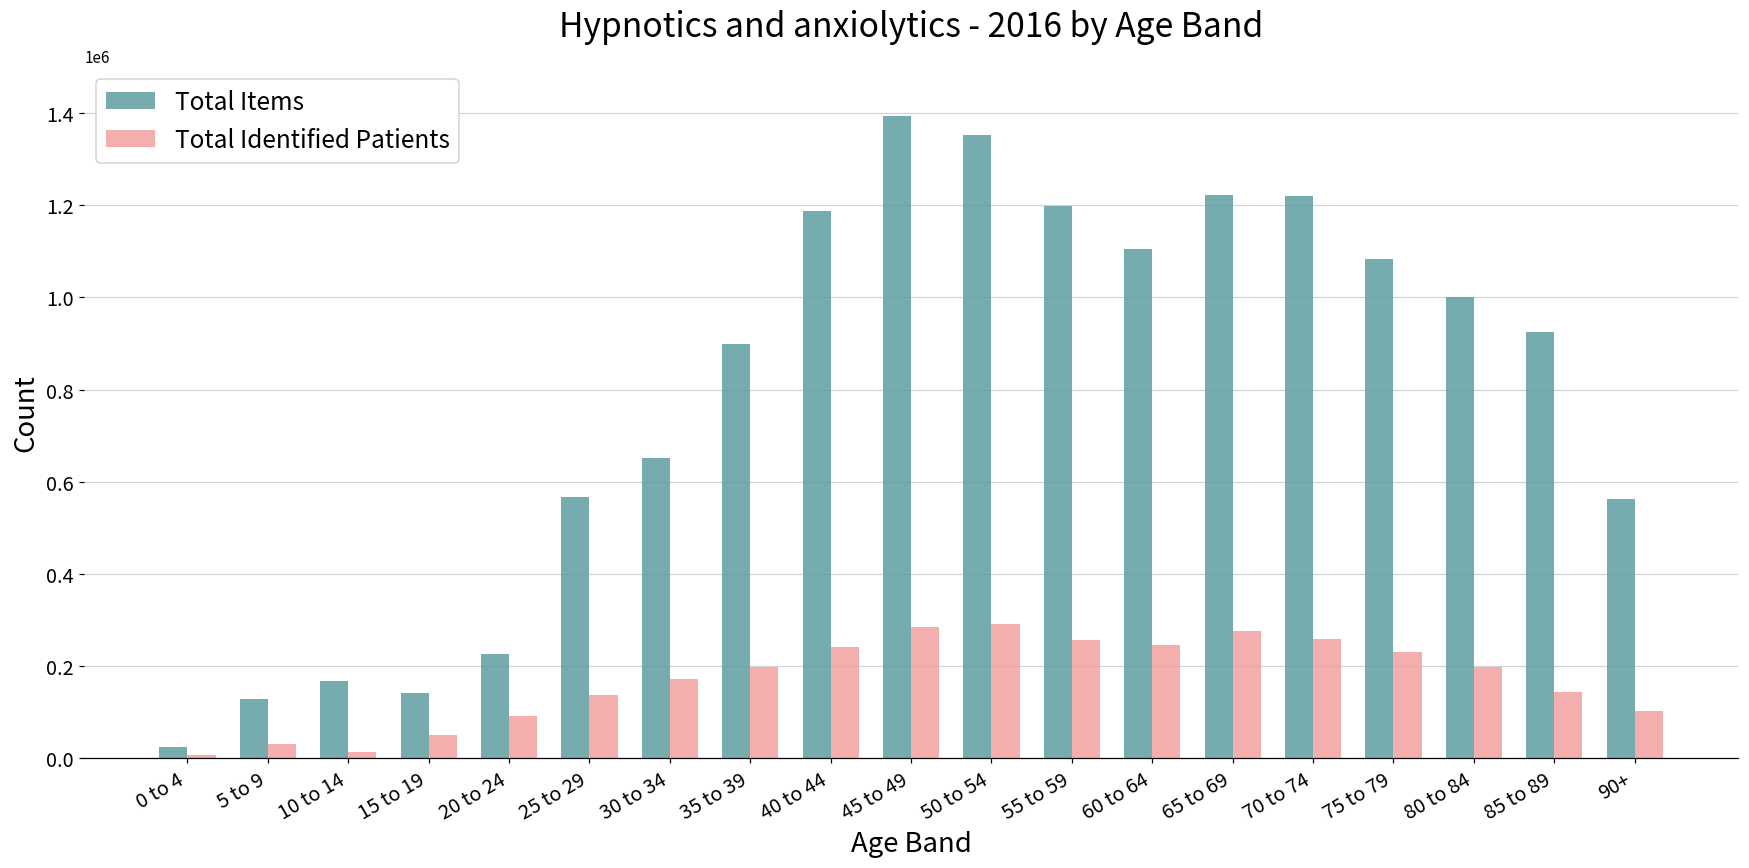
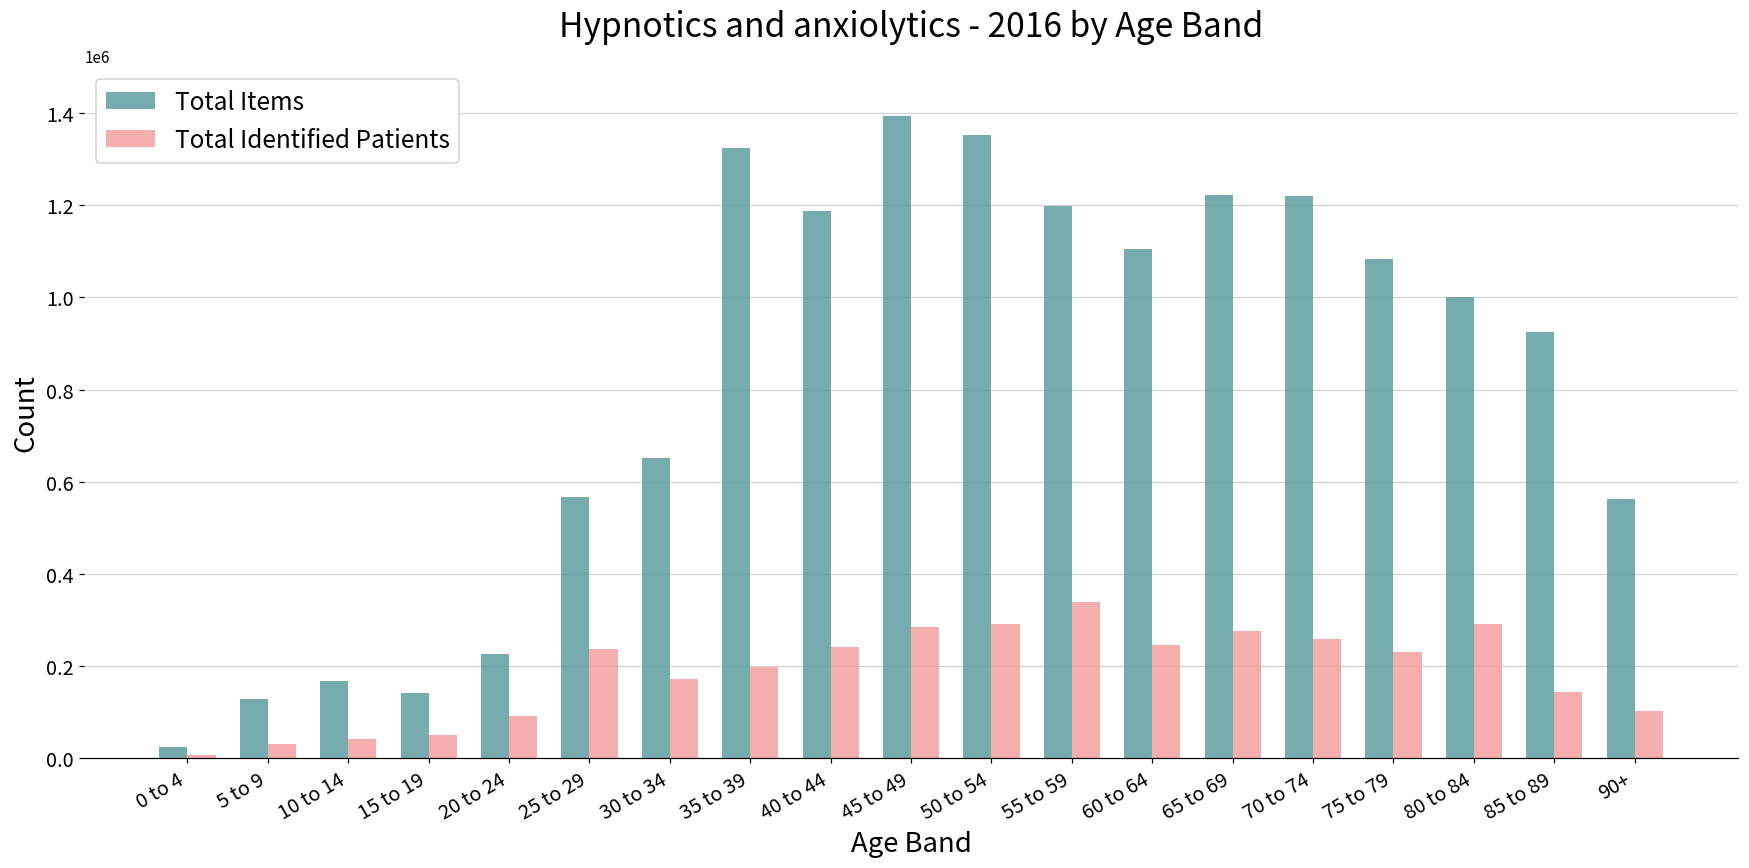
Total Identified Patients, 10 to 14: 10000 -> 40000
Total Identified Patients, 25 to 29: 140000 -> 240000
Total Items, 35 to 39: 900000 -> 1320000
Total Identified Patients, 55 to 59: 260000 -> 340000
Total Identified Patients, 80 to 84: 200000 -> 290000
